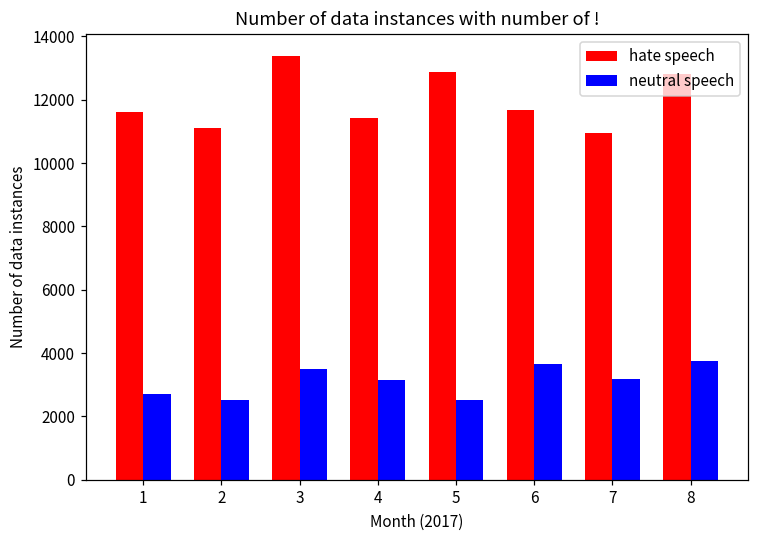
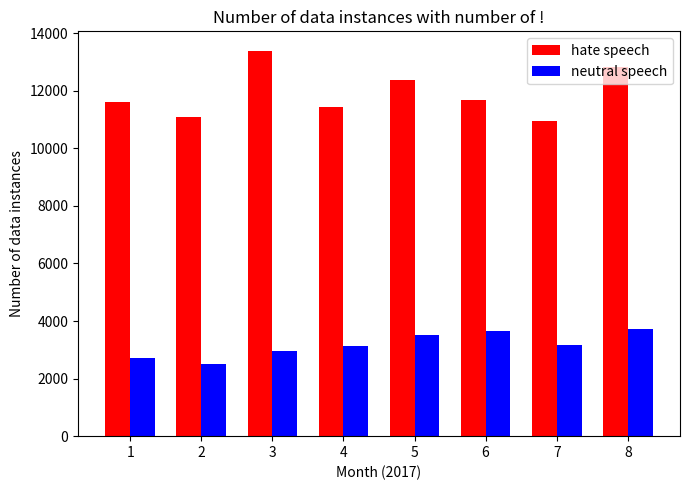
neutral speech, 3: 3500 -> 3000
hate speech, 5: 12900 -> 12400
neutral speech, 5: 2500 -> 3500
